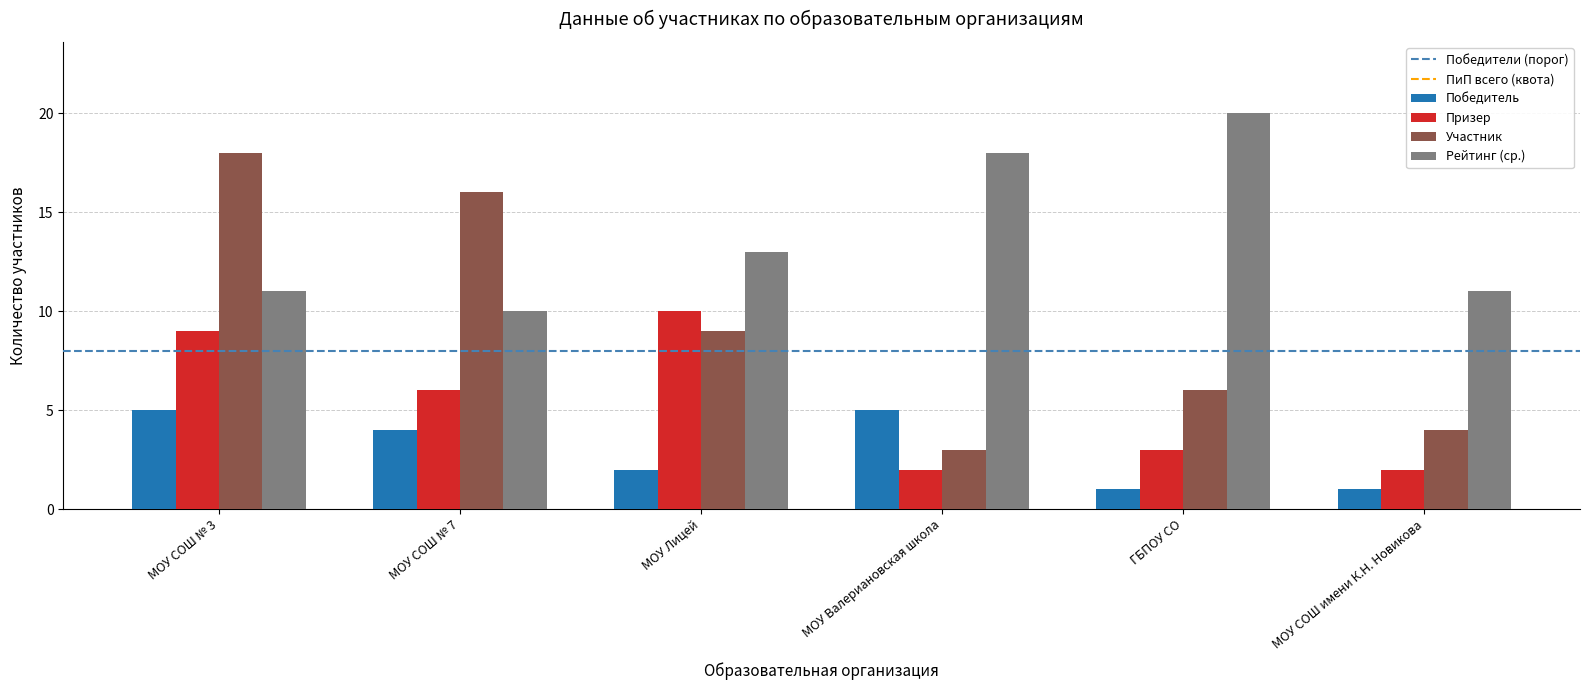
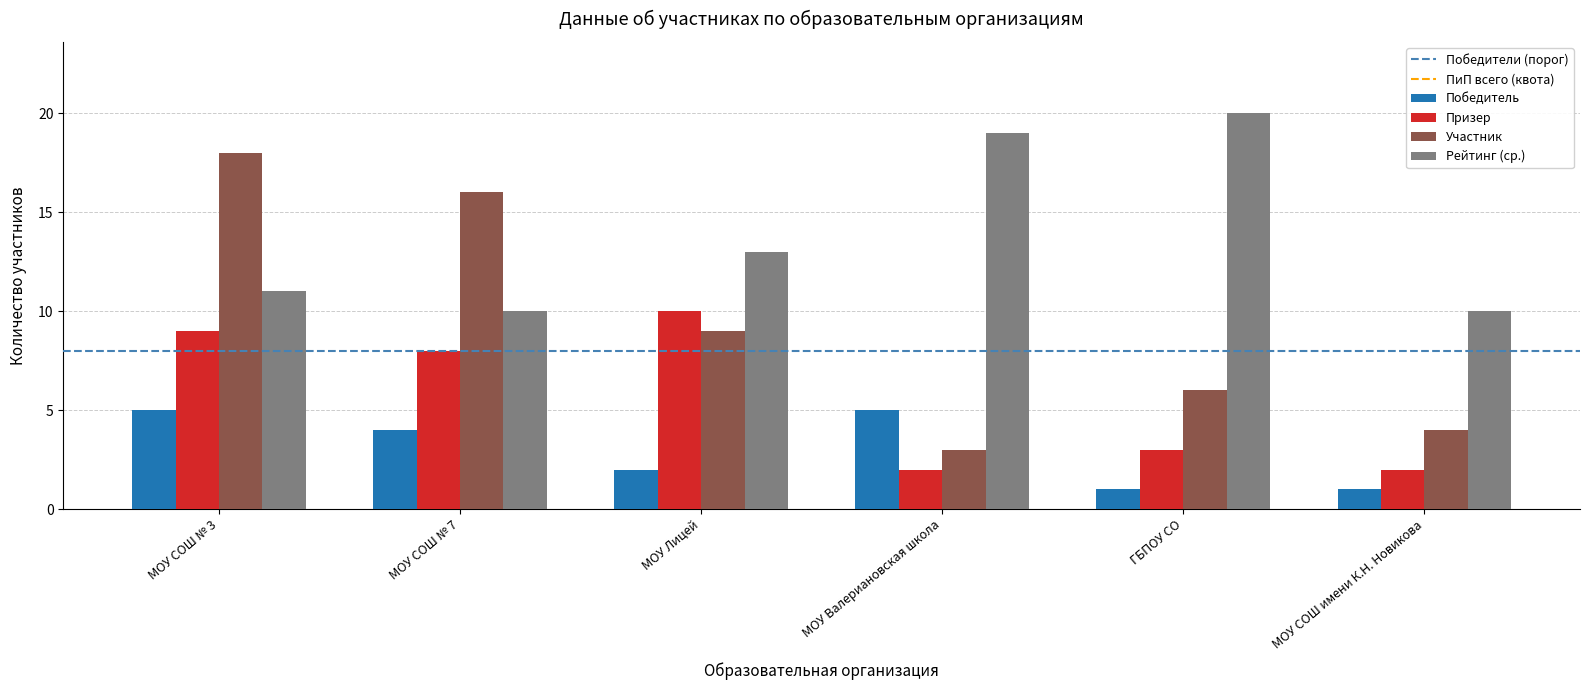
Призер, МОУ СОШ № 7: 6 -> 8
Рейтинг (ср.), МОУ Валериановская школа: 18 -> 19
Рейтинг (ср.), МОУ СОШ имени К.Н. Новикова: 11 -> 10
